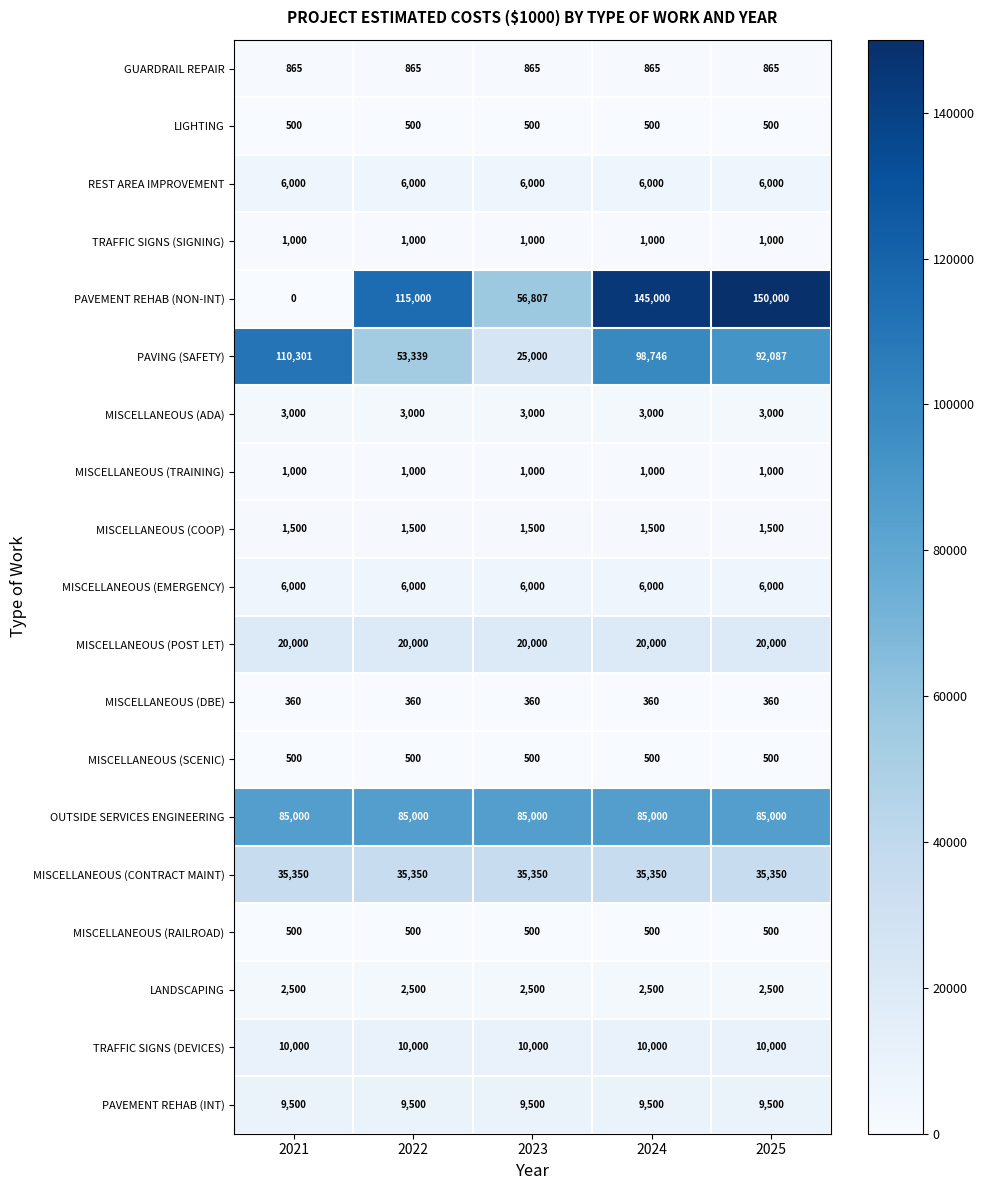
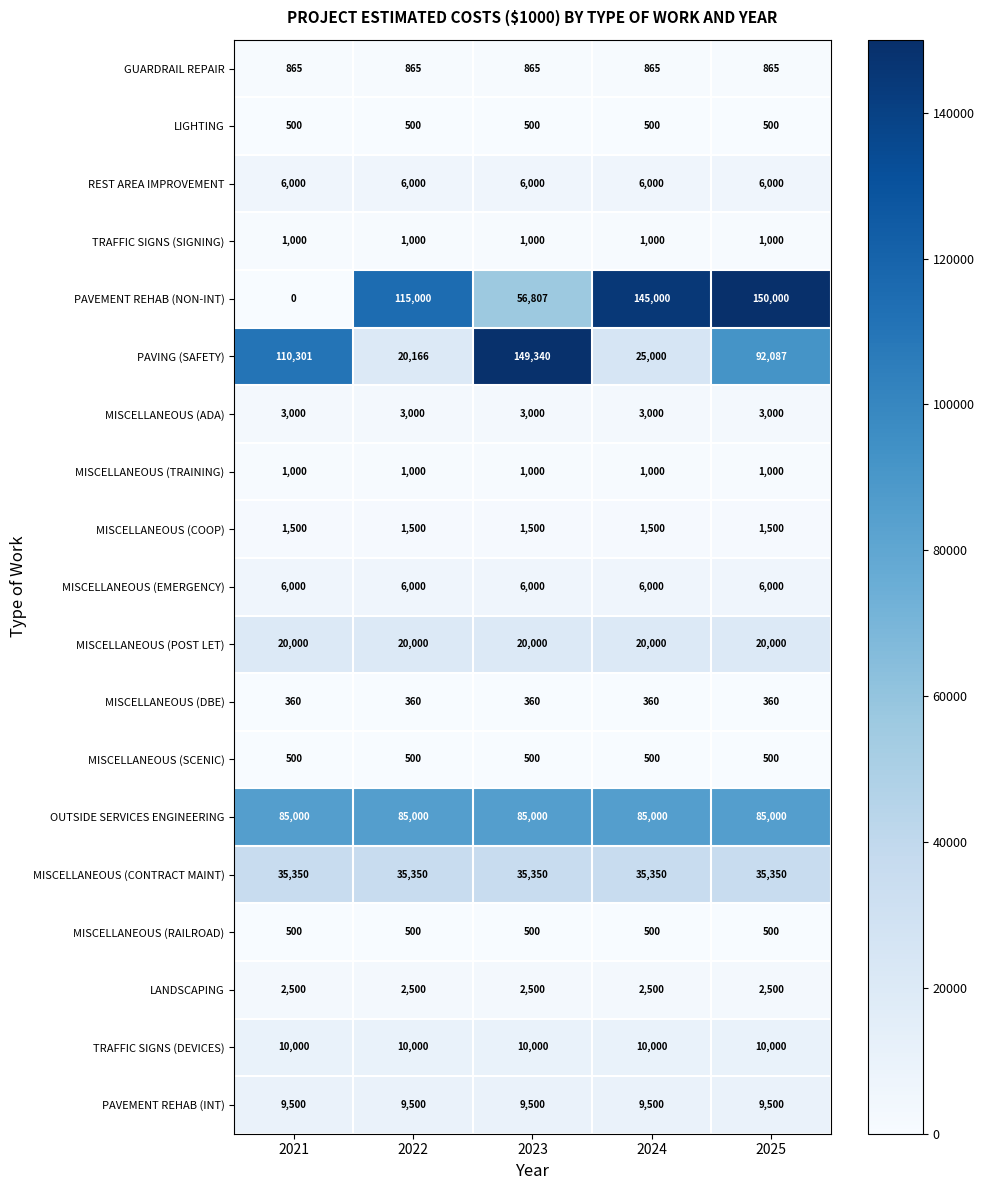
PAVING (SAFETY), 2022: 53,339 -> 20,166
PAVING (SAFETY), 2023: 25,000 -> 149,340
PAVING (SAFETY), 2024: 98,746 -> 25,000
